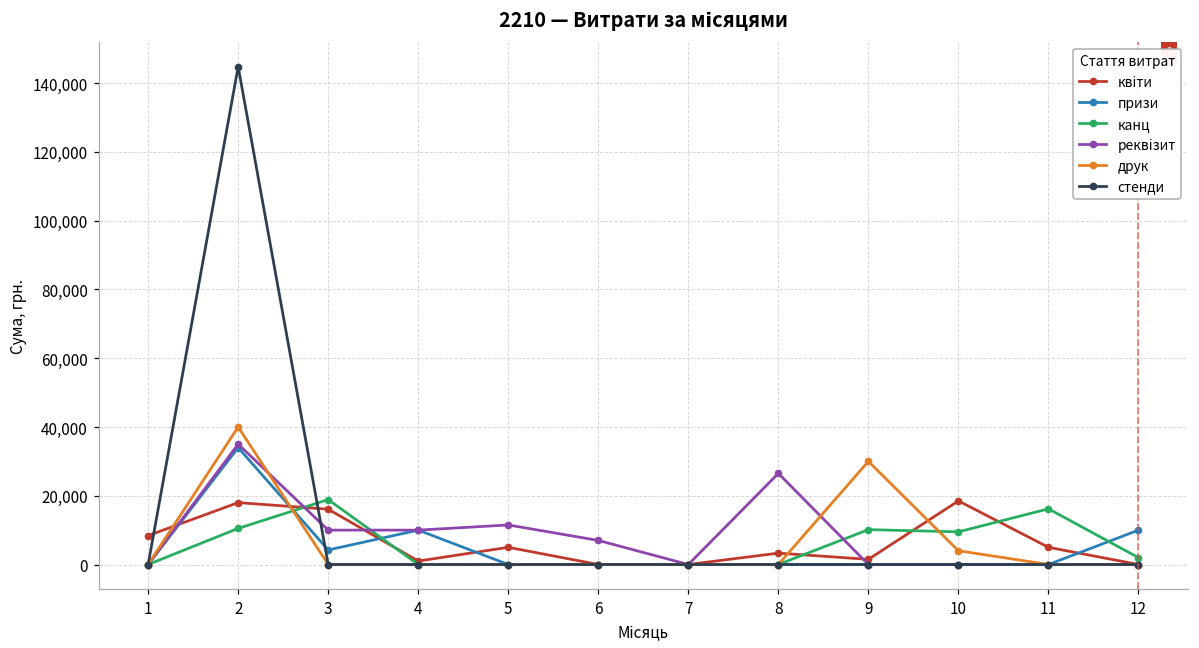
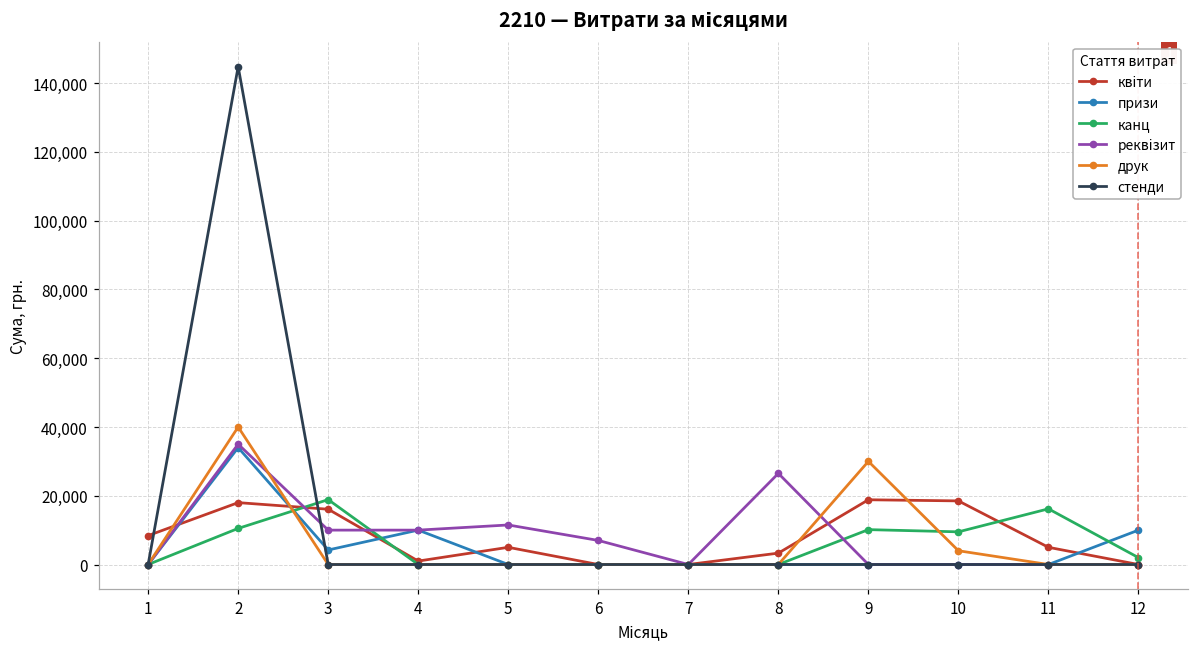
квіти, 9: 2,000 -> 19,000
